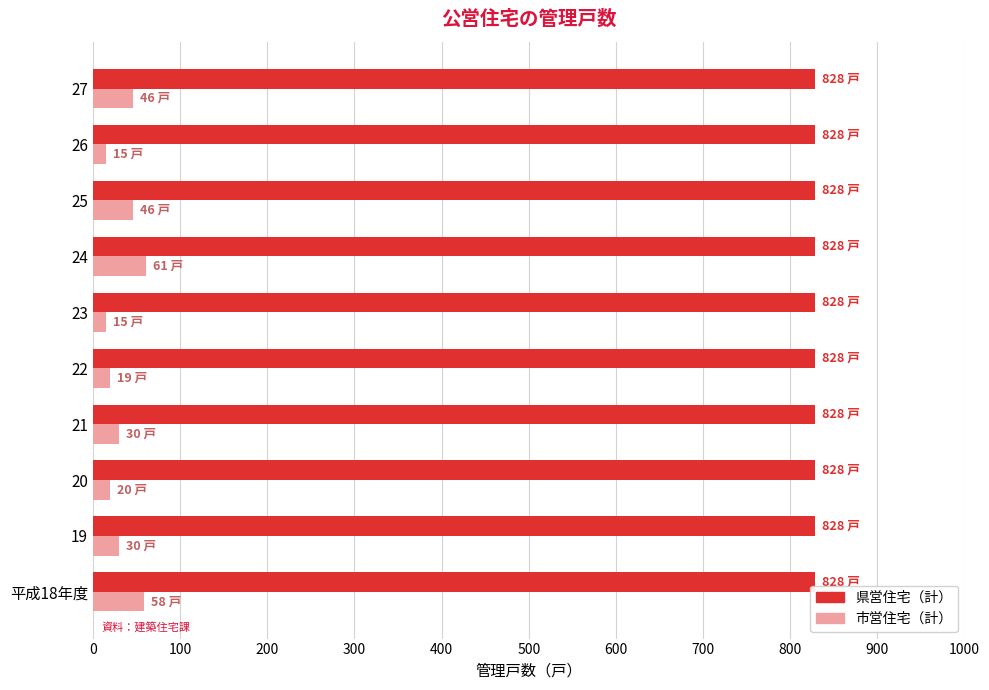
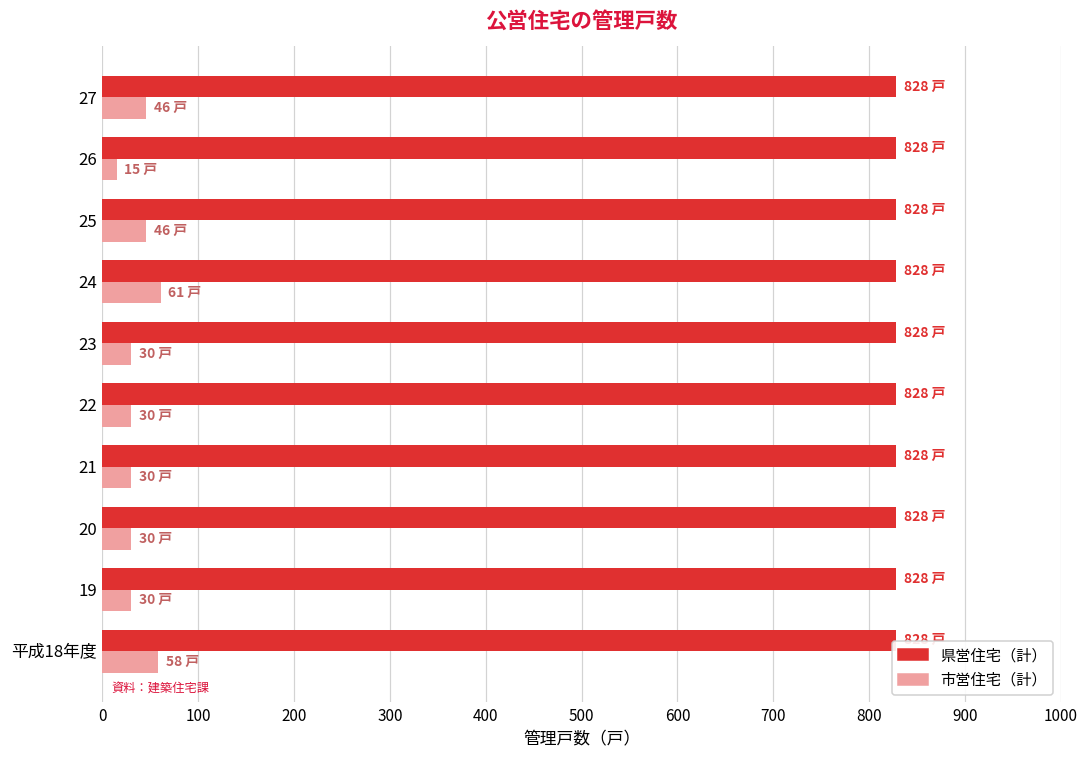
市営住宅（計）, 23: 15 -> 30
市営住宅（計）, 22: 19 -> 30
市営住宅（計）, 20: 20 -> 30
